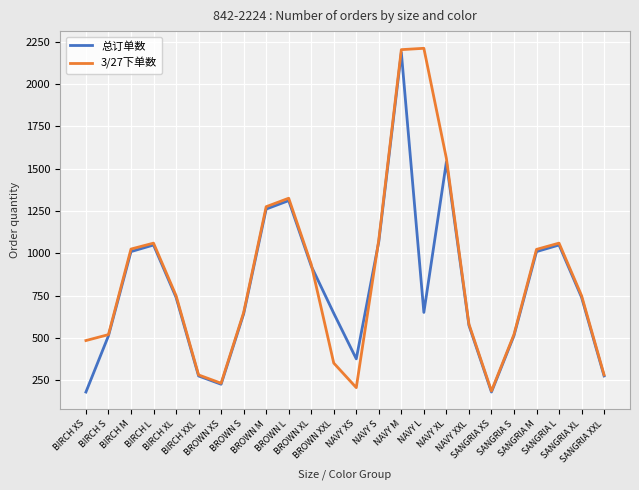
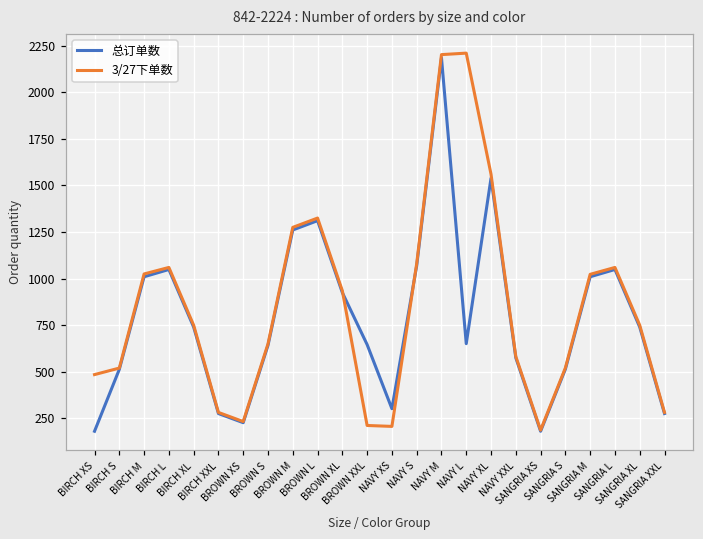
3/27下单数, BROWN XXL: 350 -> 210
总订单数, NAVY XS: 380 -> 300
